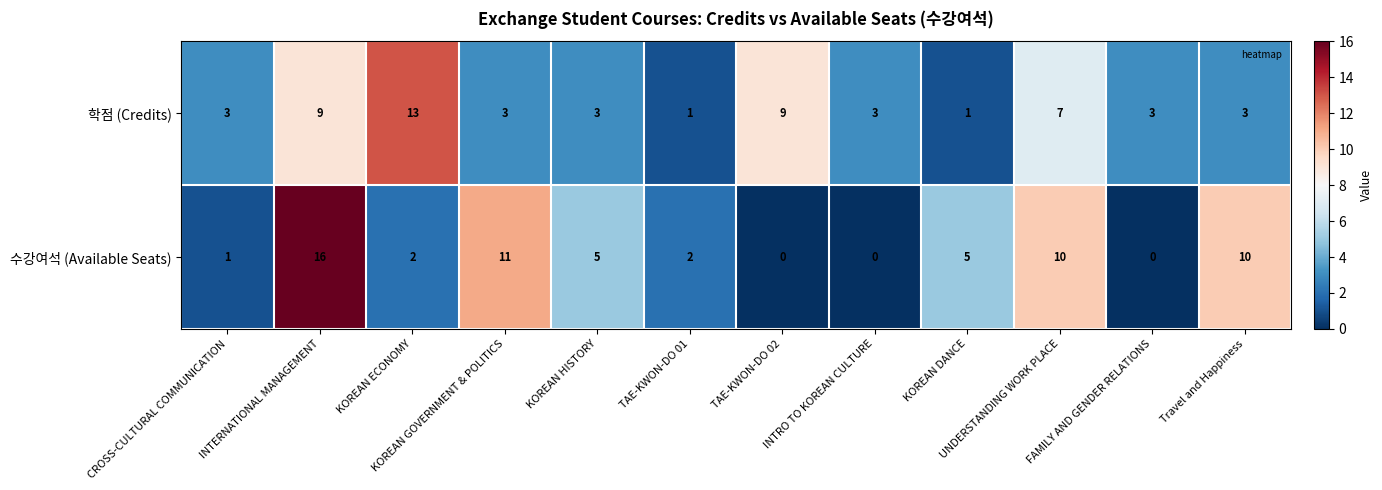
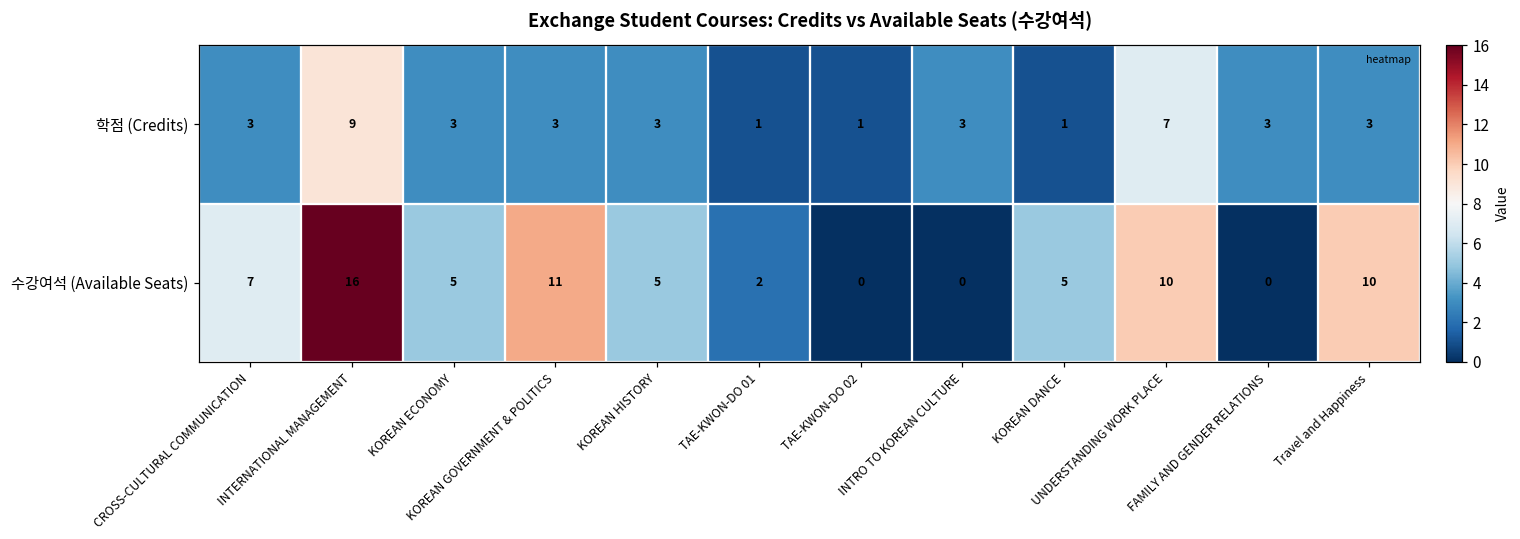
학점 (Credits), KOREAN ECONOMY: 13 -> 3
학점 (Credits), TAE-KWON-DO 02: 9 -> 1
수강여석 (Available Seats), CROSS-CULTURAL COMMUNICATION: 1 -> 7
수강여석 (Available Seats), KOREAN ECONOMY: 2 -> 5
